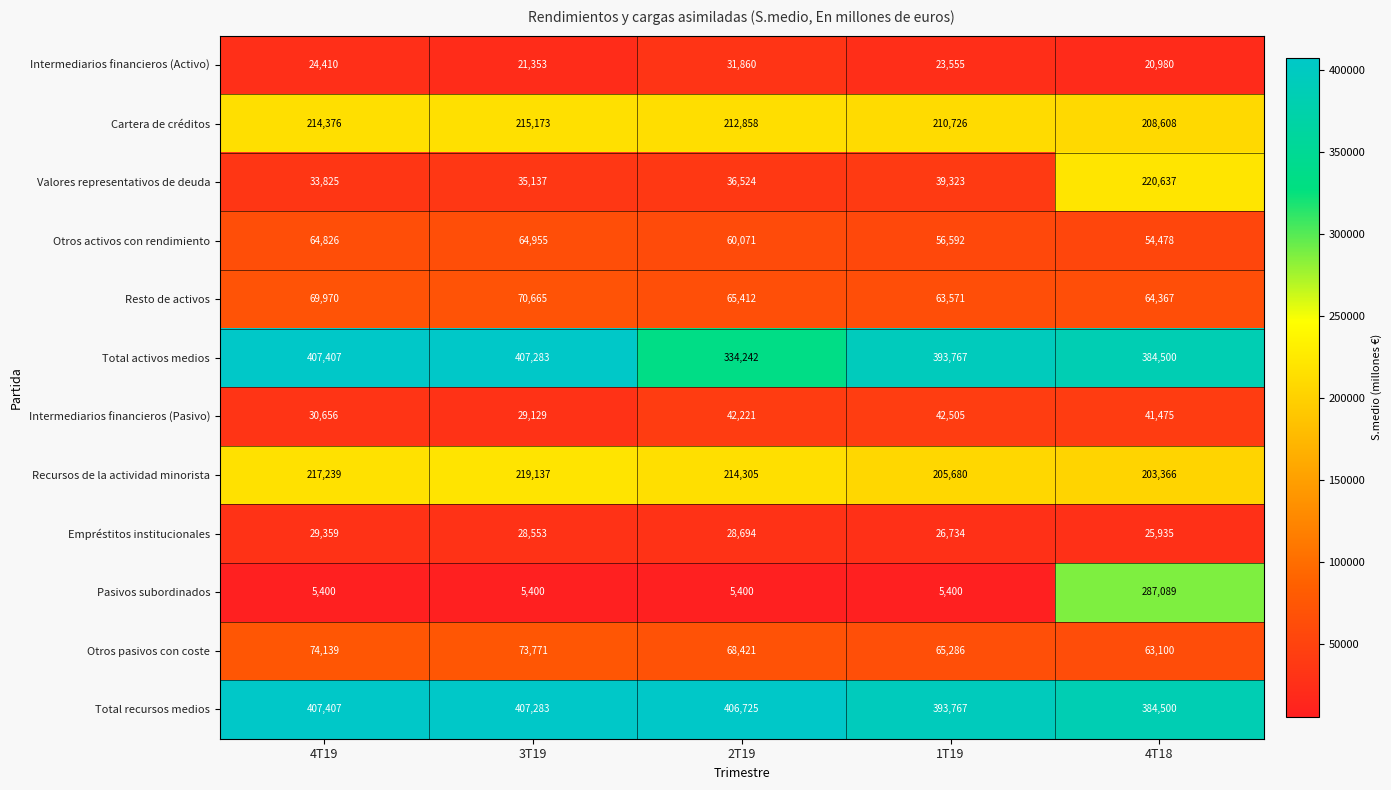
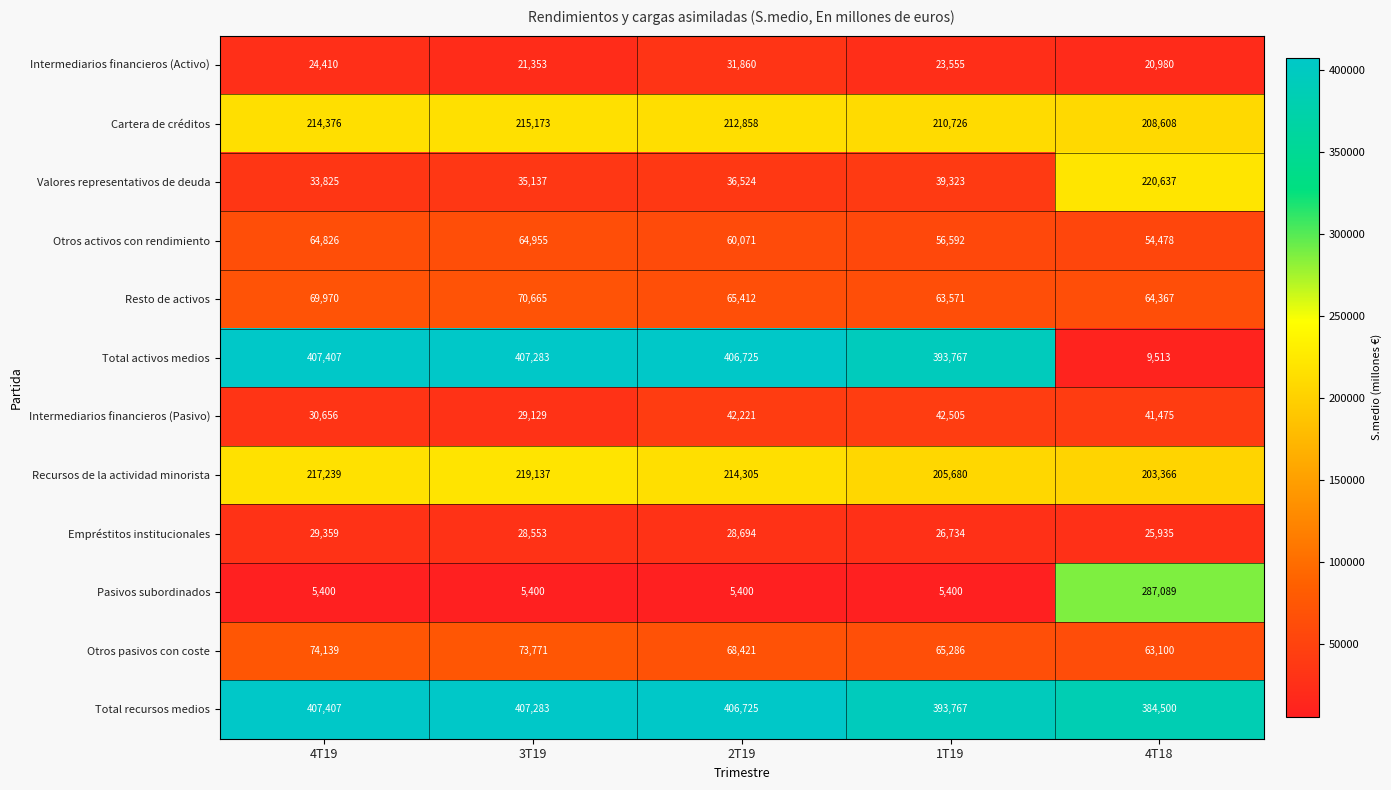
Total activos medios, 2T19: 334,242 -> 406,725
Total activos medios, 4T18: 384,500 -> 9,513
